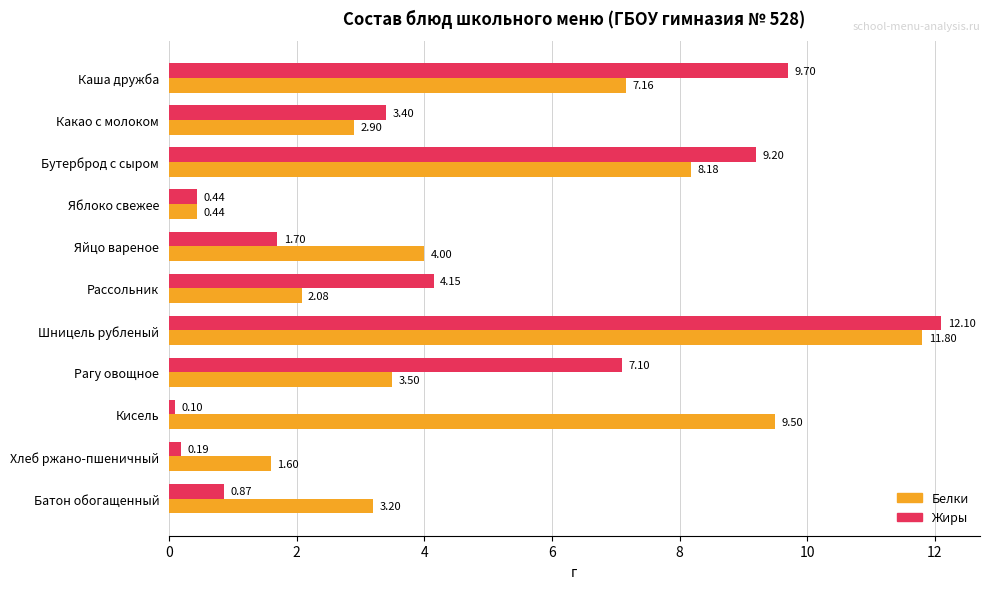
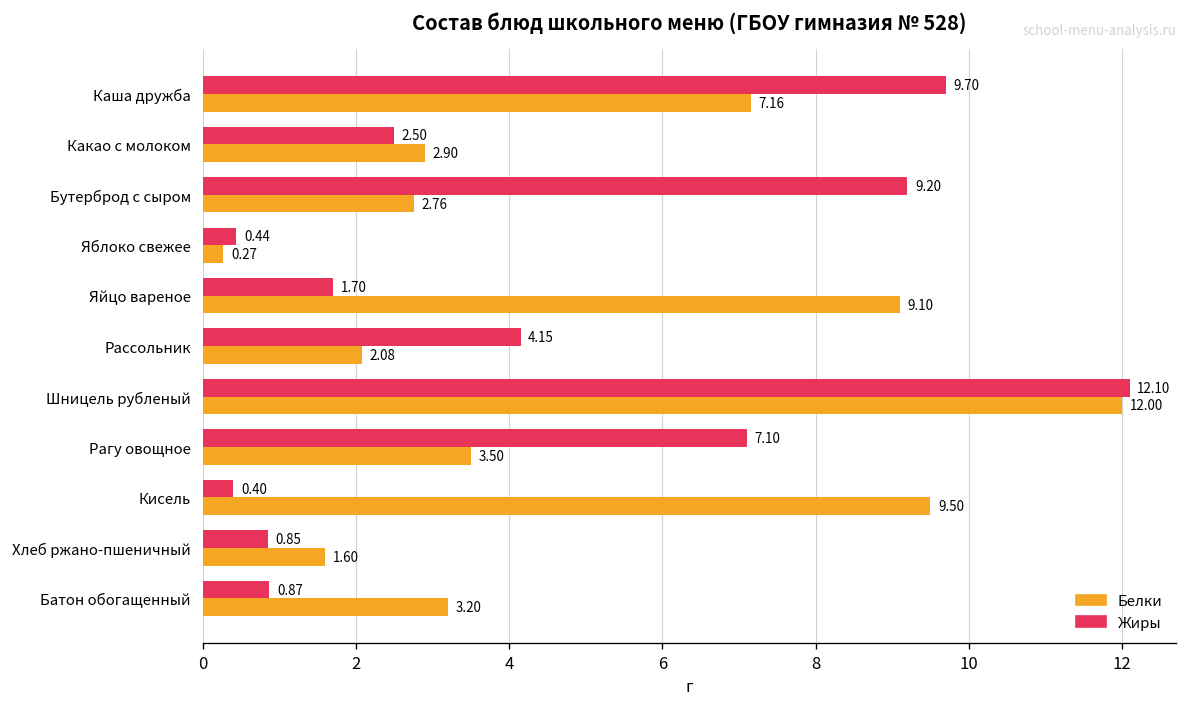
Жиры, Какао с молоком: 3.40 -> 2.50
Белки, Бутерброд с сыром: 8.18 -> 2.76
Белки, Яблоко свежее: 0.44 -> 0.27
Белки, Яйцо вареное: 4.00 -> 9.10
Белки, Шницель рубленый: 11.80 -> 12.00
Жиры, Кисель: 0.10 -> 0.40
Жиры, Хлеб ржано-пшеничный: 0.19 -> 0.85
